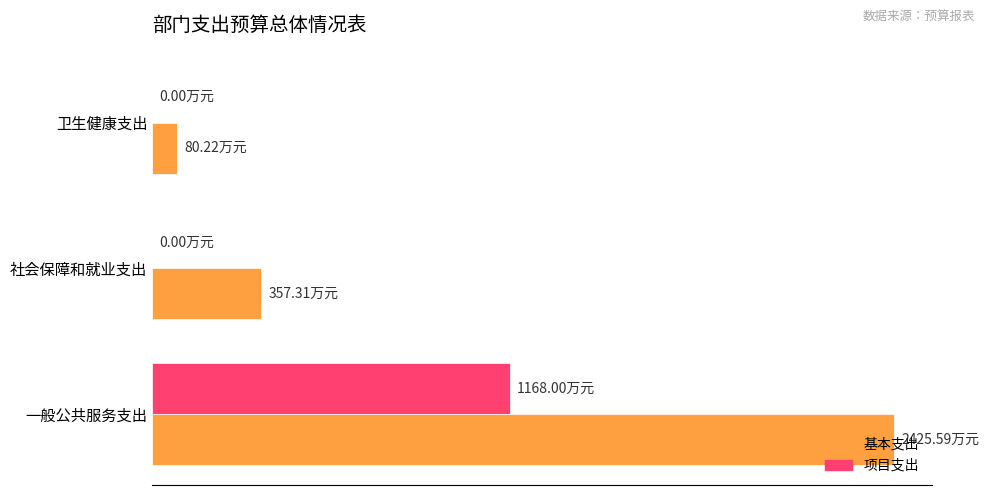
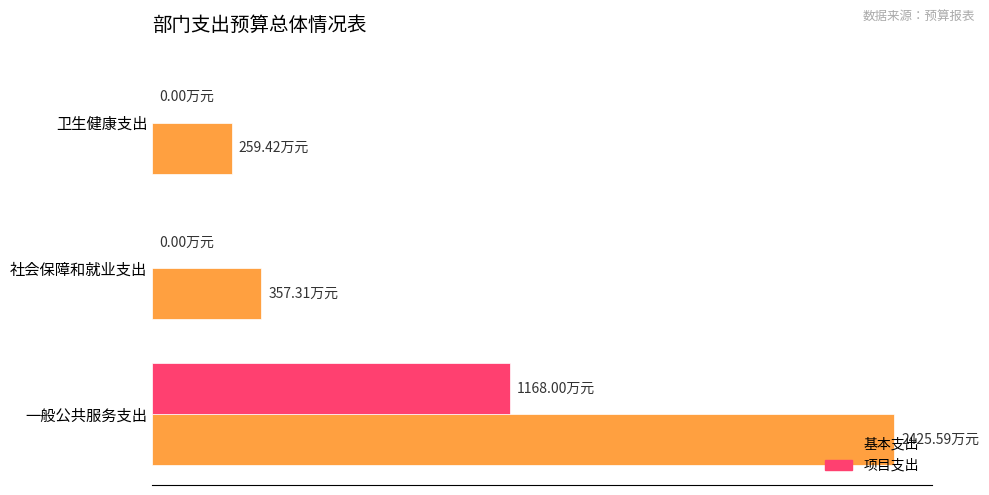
基本支出, 卫生健康支出: 80.22 -> 259.42
